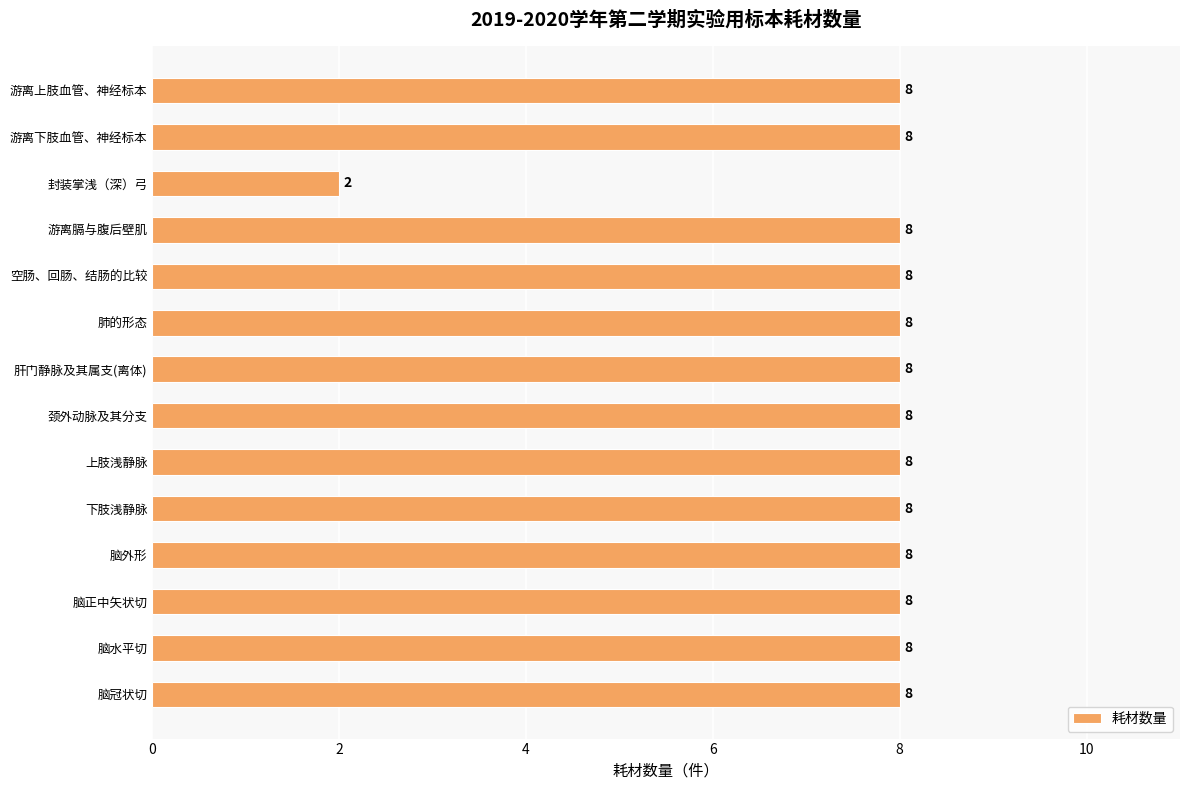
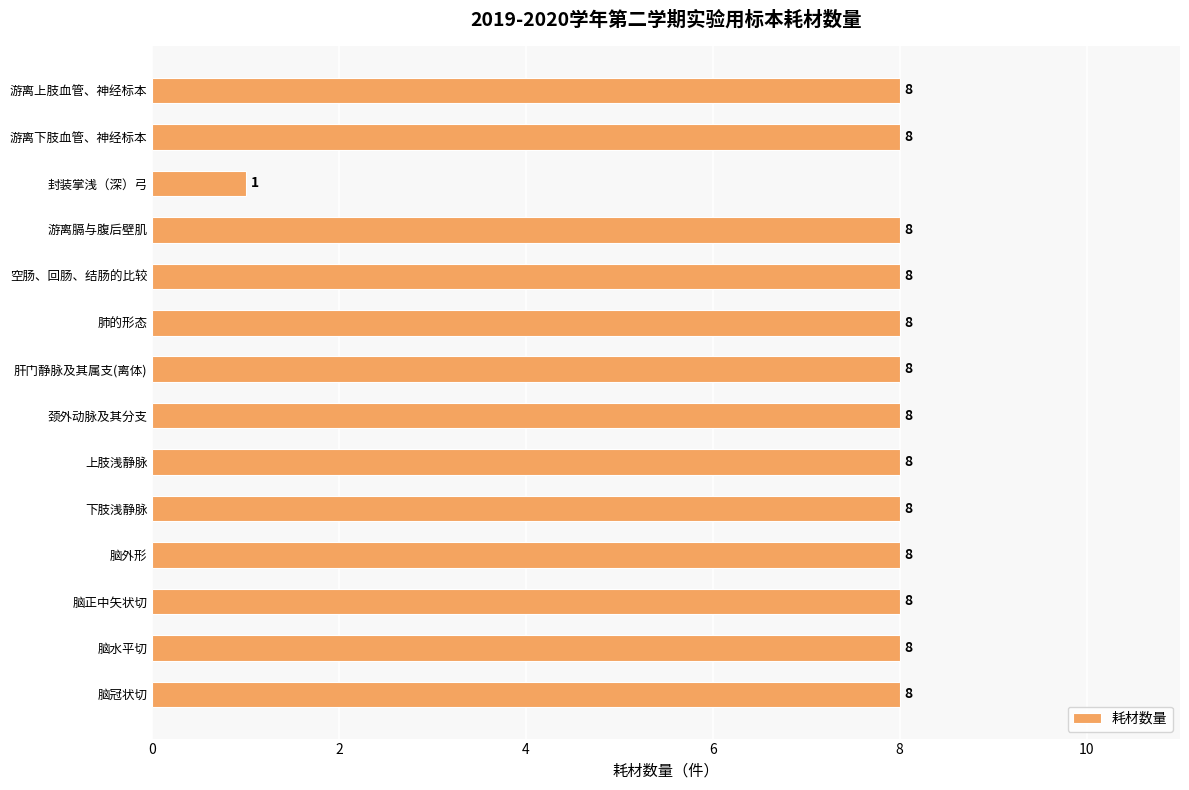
封装掌浅（深）弓: 2 -> 1
